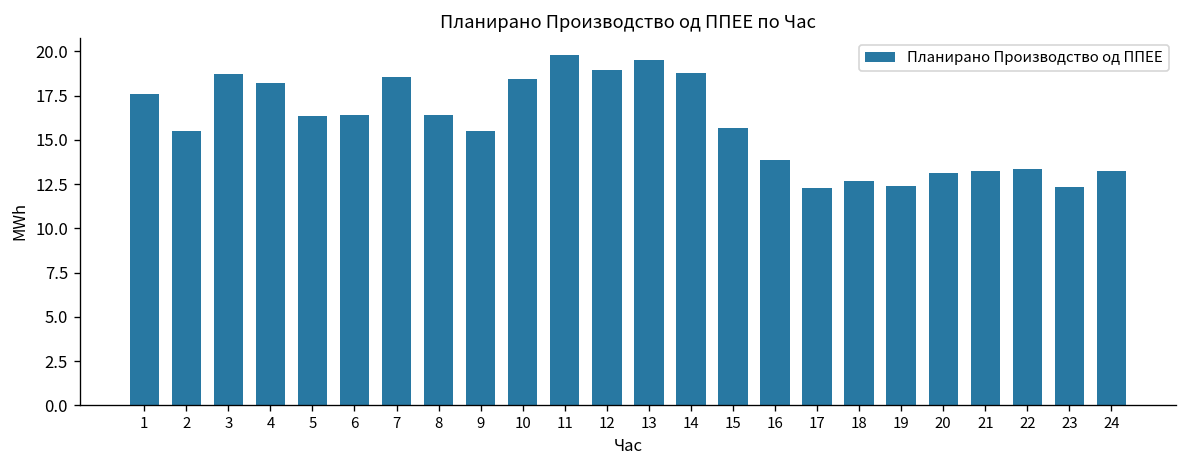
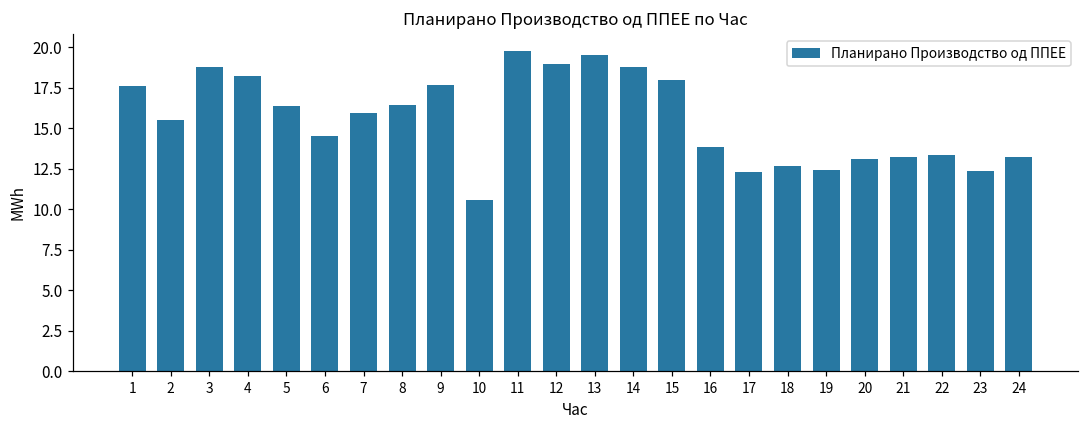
6: 16.4 -> 14.5
7: 18.6 -> 15.9
9: 15.5 -> 17.7
10: 18.4 -> 10.6
15: 15.7 -> 18.0
